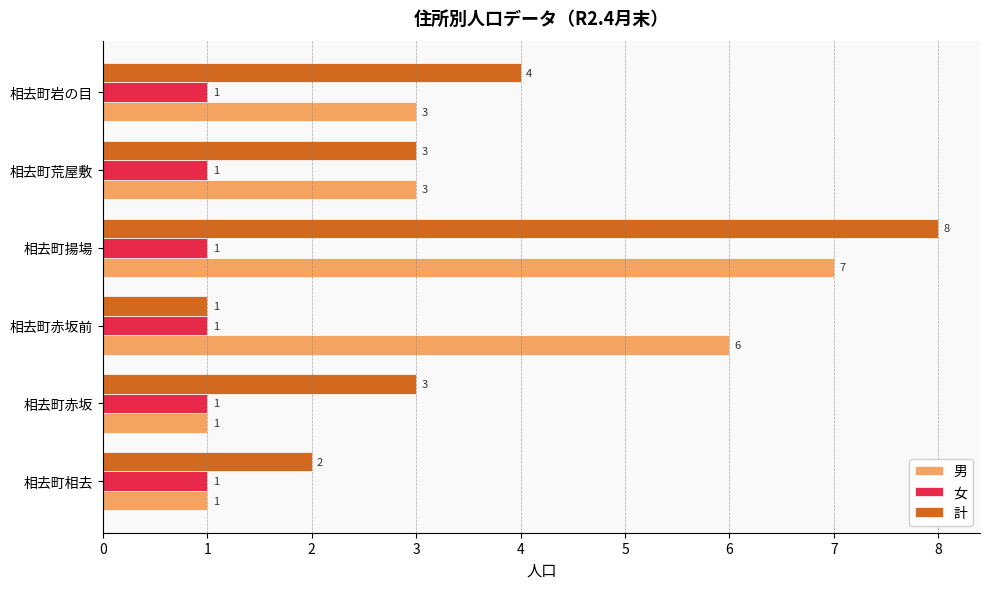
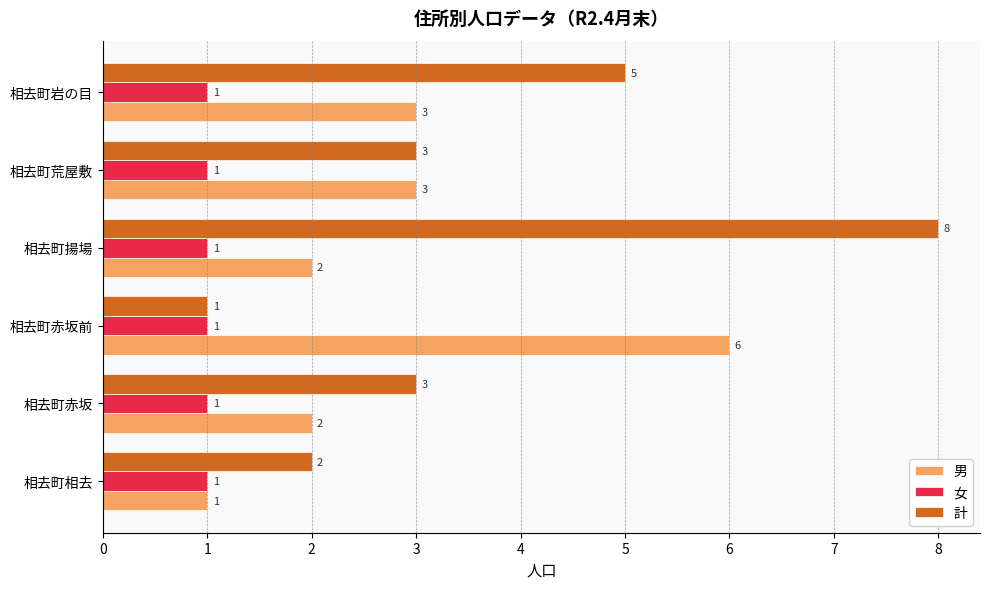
計, 相去町岩の目: 4 -> 5
男, 相去町揚場: 7 -> 2
男, 相去町赤坂: 1 -> 2
